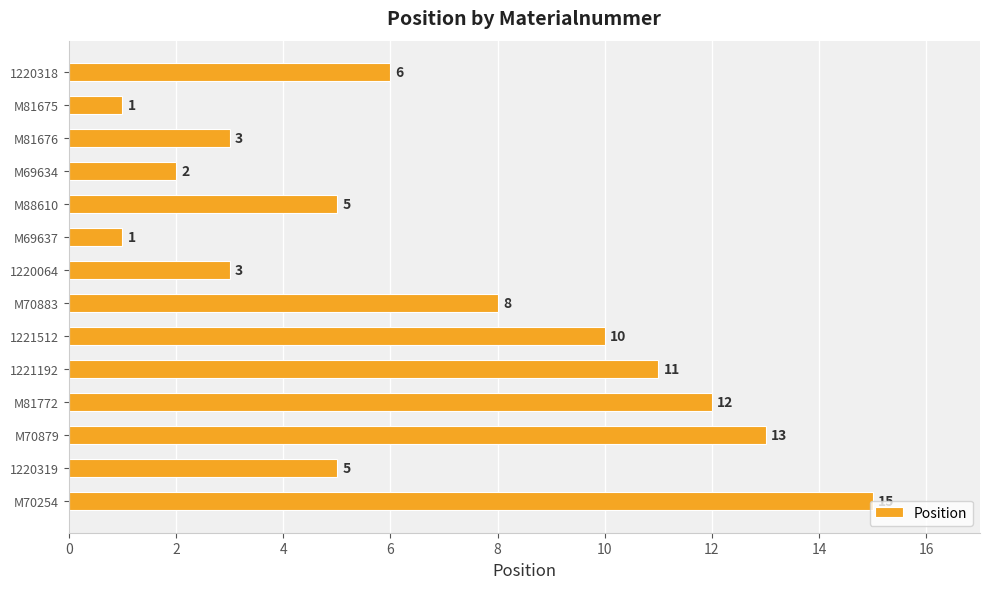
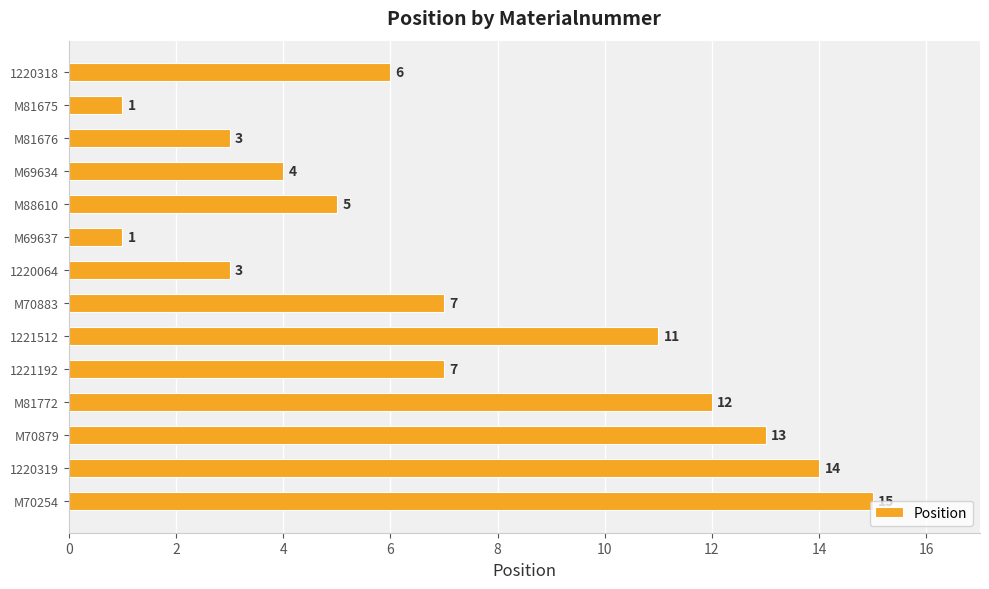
M69634: 2 -> 4
M70883: 8 -> 7
1221512: 10 -> 11
1221192: 11 -> 7
1220319: 5 -> 14
